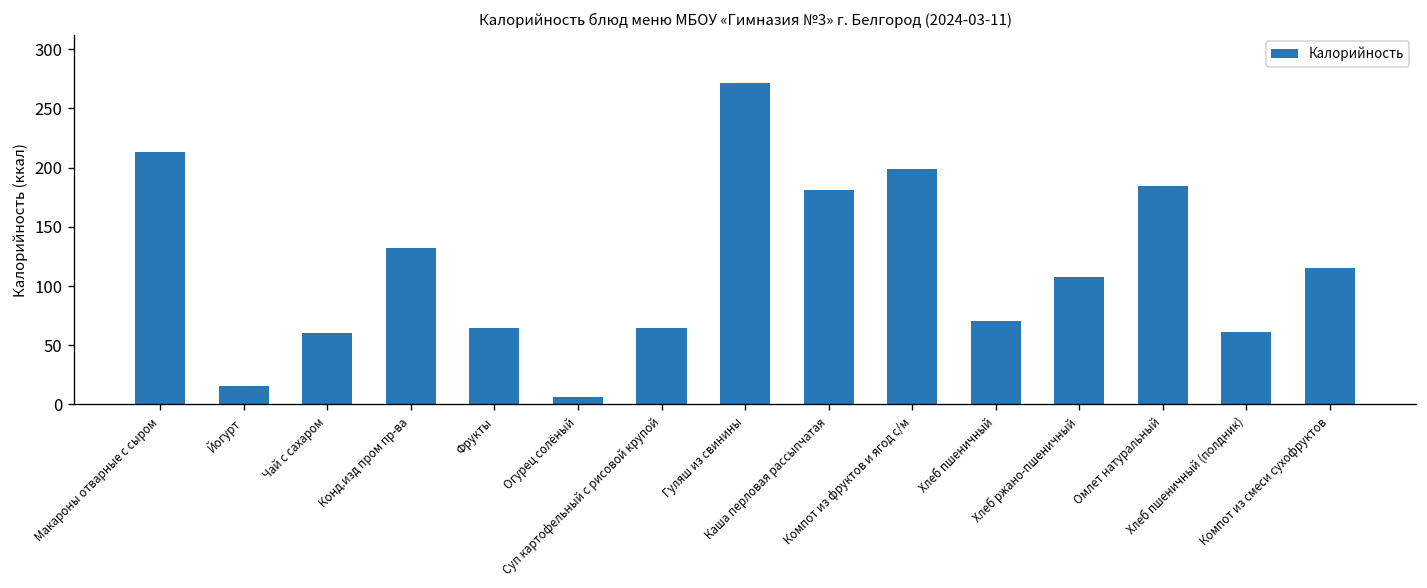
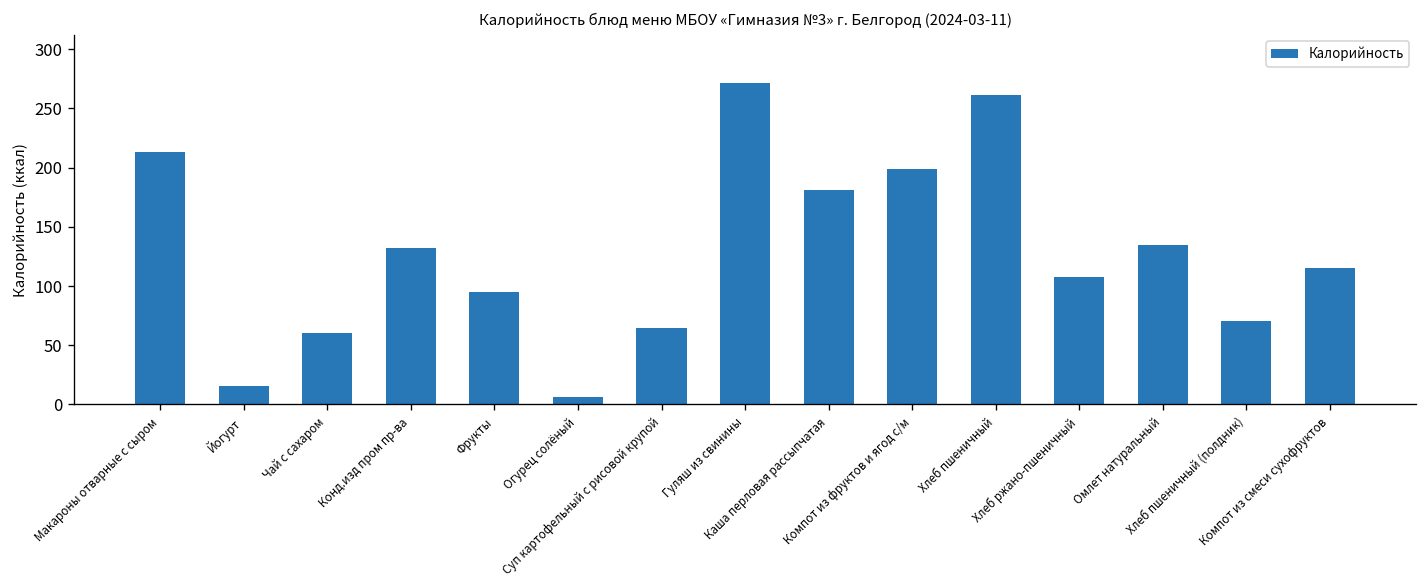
Фрукты: 60 -> 90
Хлеб пшеничный: 70 -> 260
Омлет натуральный: 180 -> 130
Хлеб пшеничный (полдник): 60 -> 70
